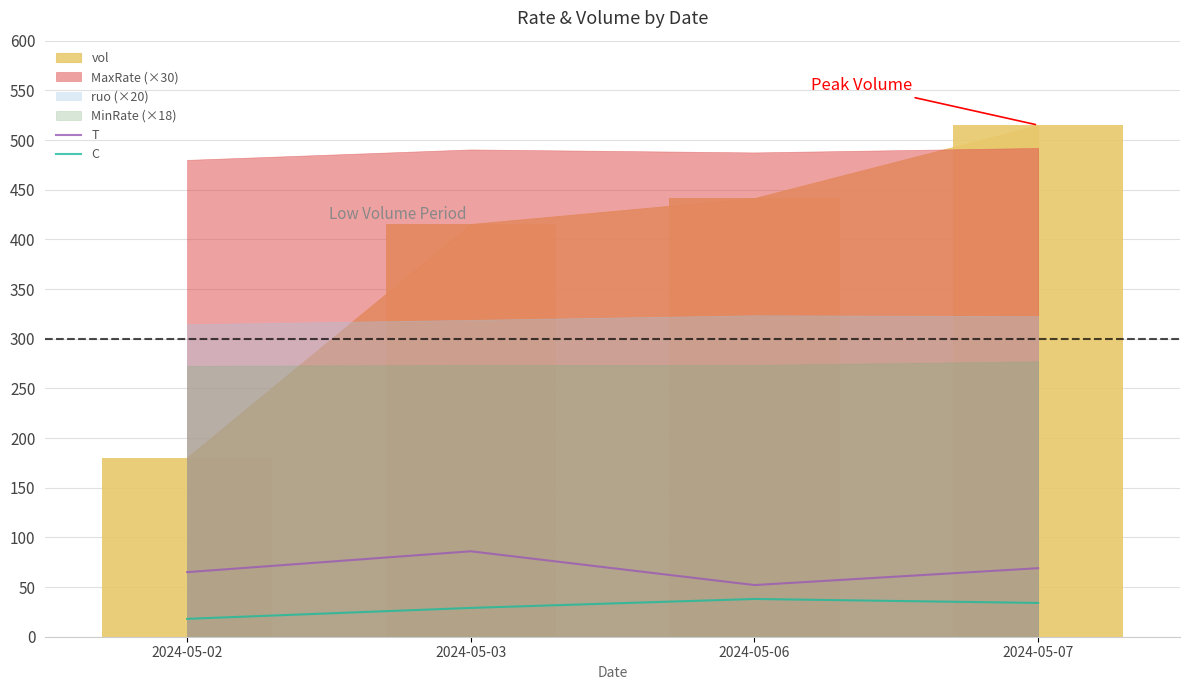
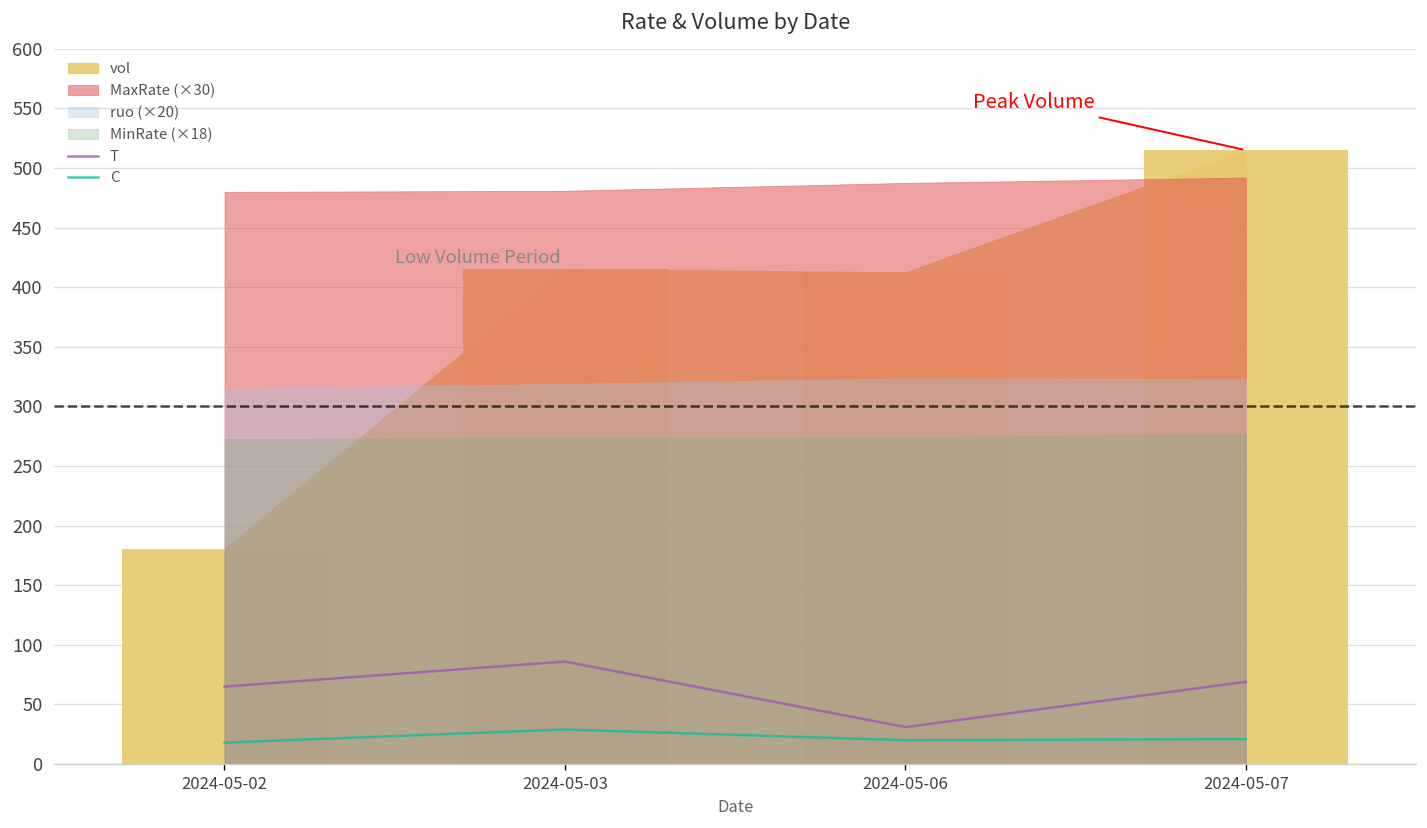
MaxRate (×30), 2024-05-03: 490 -> 480
T, 2024-05-06: 50 -> 30
vol, 2024-05-06: 440 -> 410
C, 2024-05-06: 40 -> 20
C, 2024-05-07: 30 -> 20
